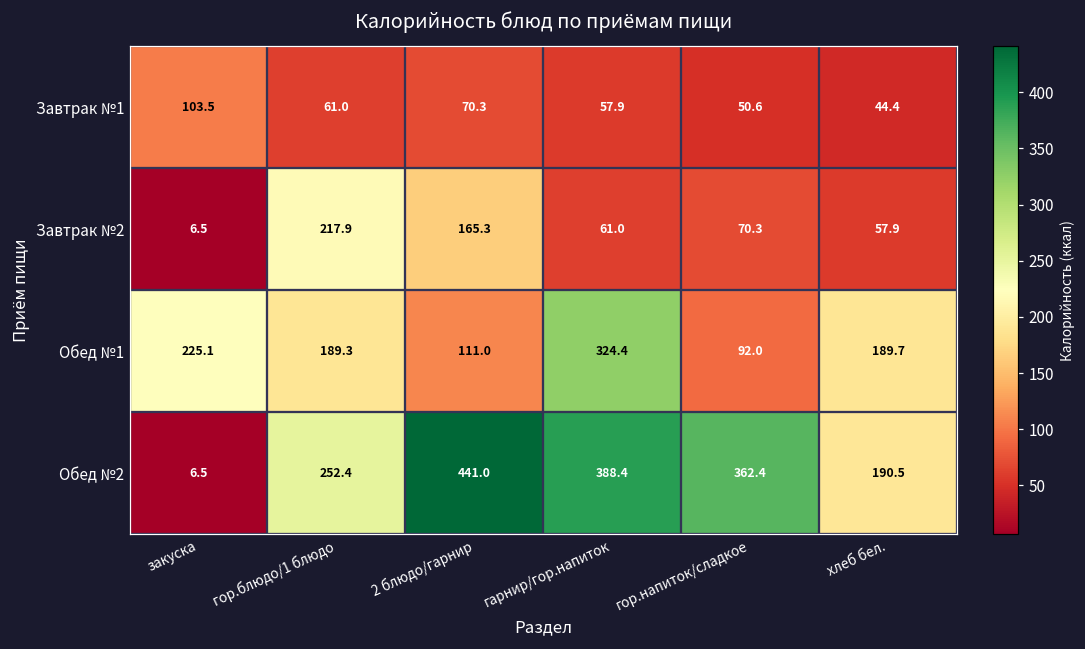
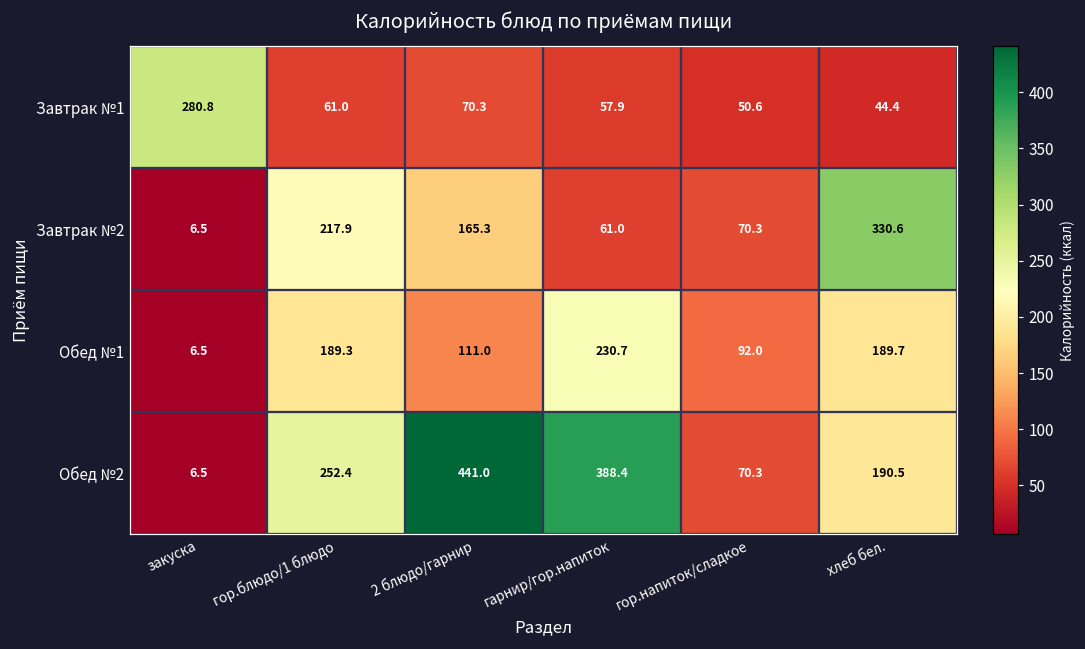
Завтрак №1, закуска: 103.5 -> 280.8
Завтрак №2, хлеб бел.: 57.9 -> 330.6
Обед №1, закуска: 225.1 -> 6.5
Обед №1, гарнир/гор.напиток: 324.4 -> 230.7
Обед №2, гор.напиток/сладкое: 362.4 -> 70.3
